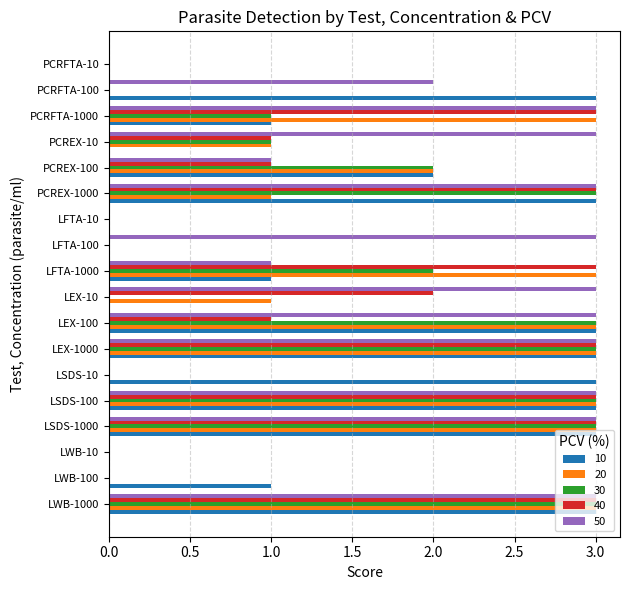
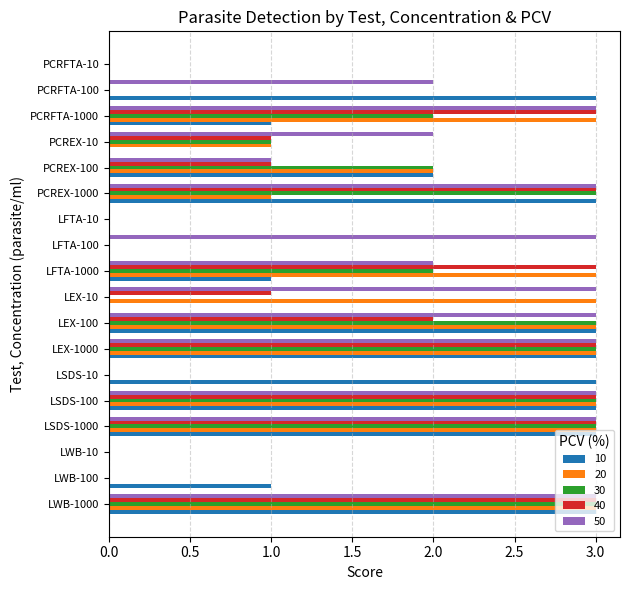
30, PCRFTA-1000: 1 -> 2
50, PCREX-10: 3 -> 2
50, LFTA-1000: 1 -> 2
40, LEX-10: 2 -> 1
20, LEX-10: 1 -> 3
40, LEX-100: 1 -> 2
